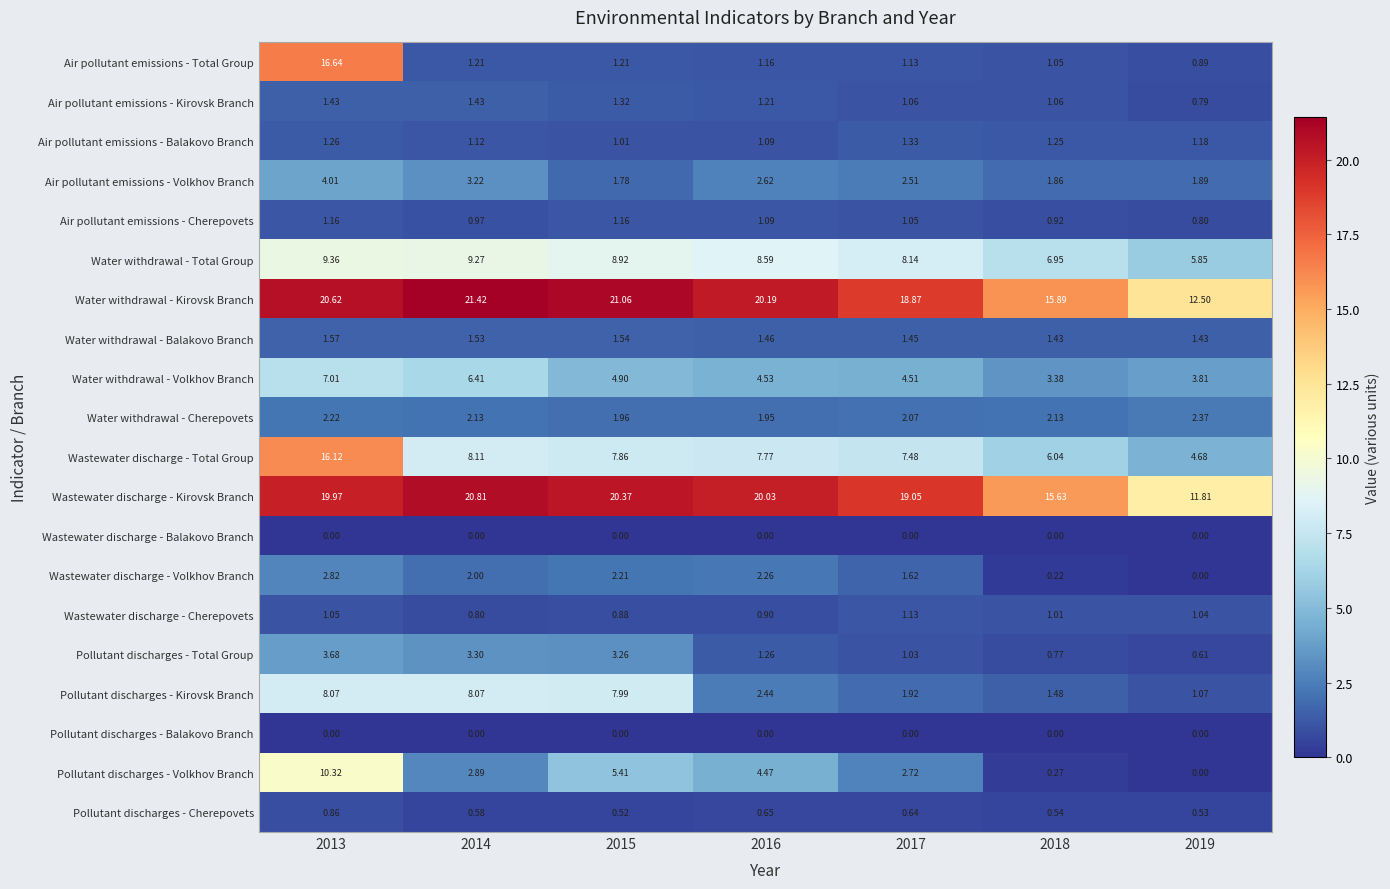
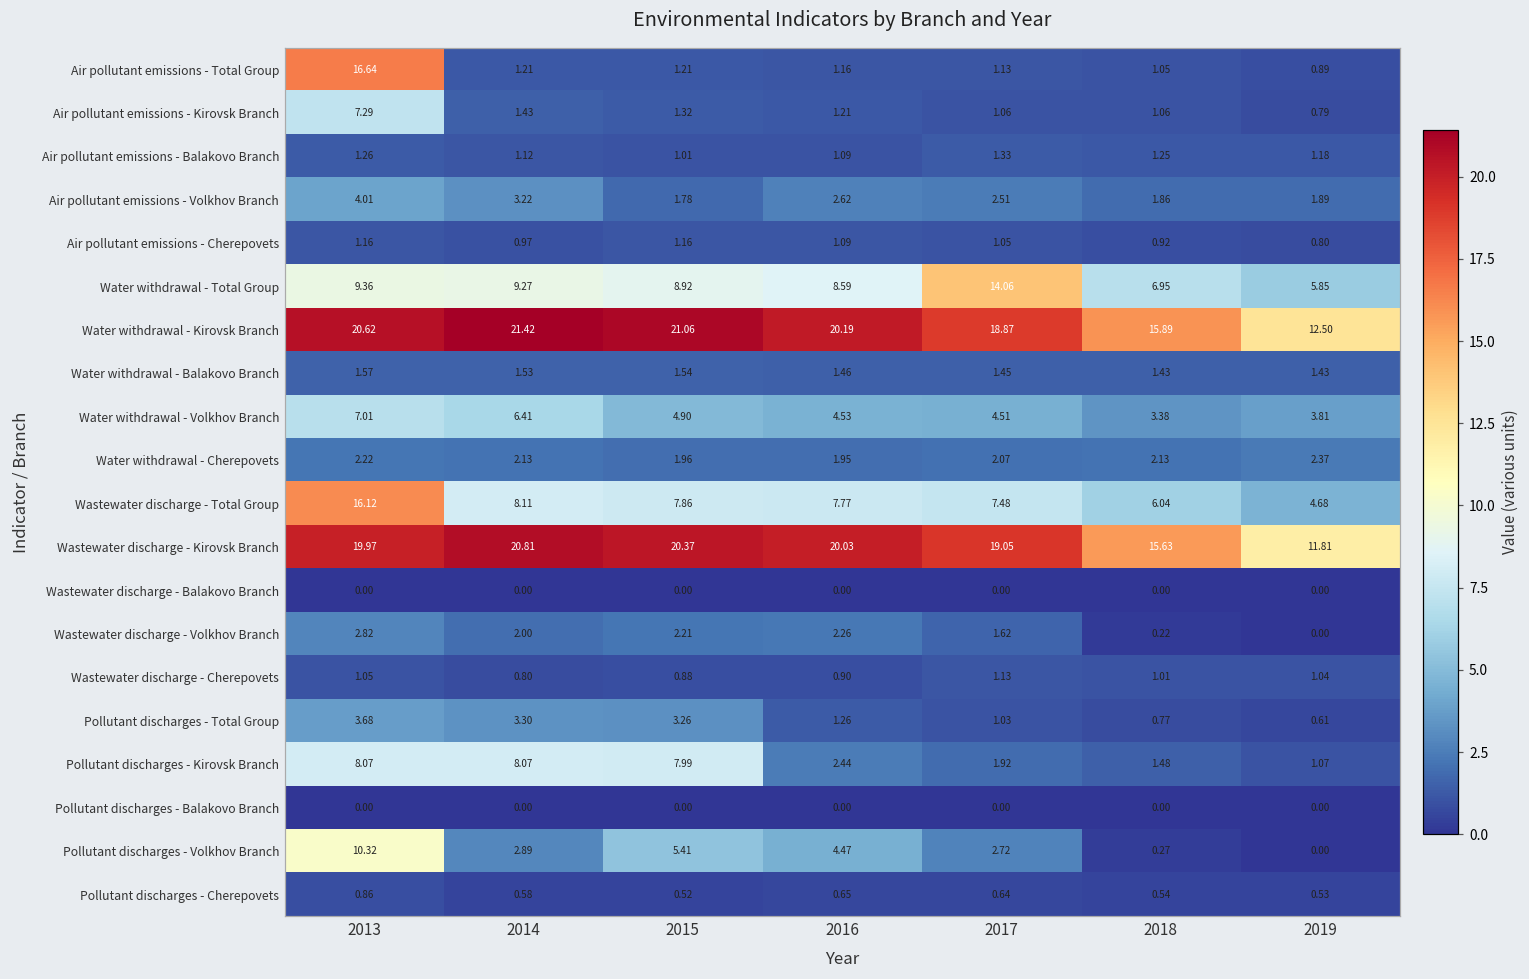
Air pollutant emissions - Kirovsk Branch, 2013: 1.43 -> 7.29
Water withdrawal - Total Group, 2017: 8.14 -> 14.06
